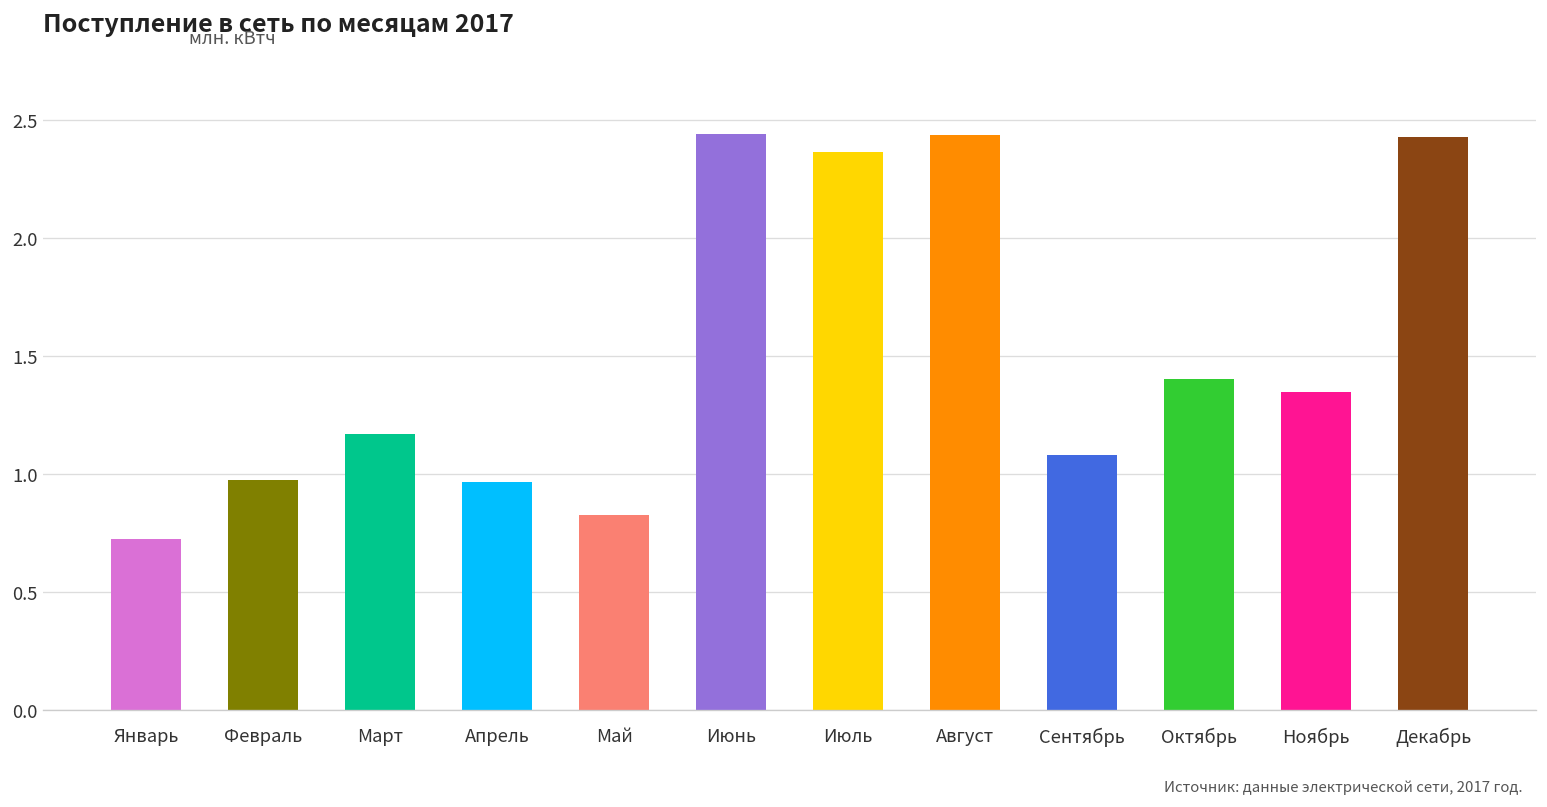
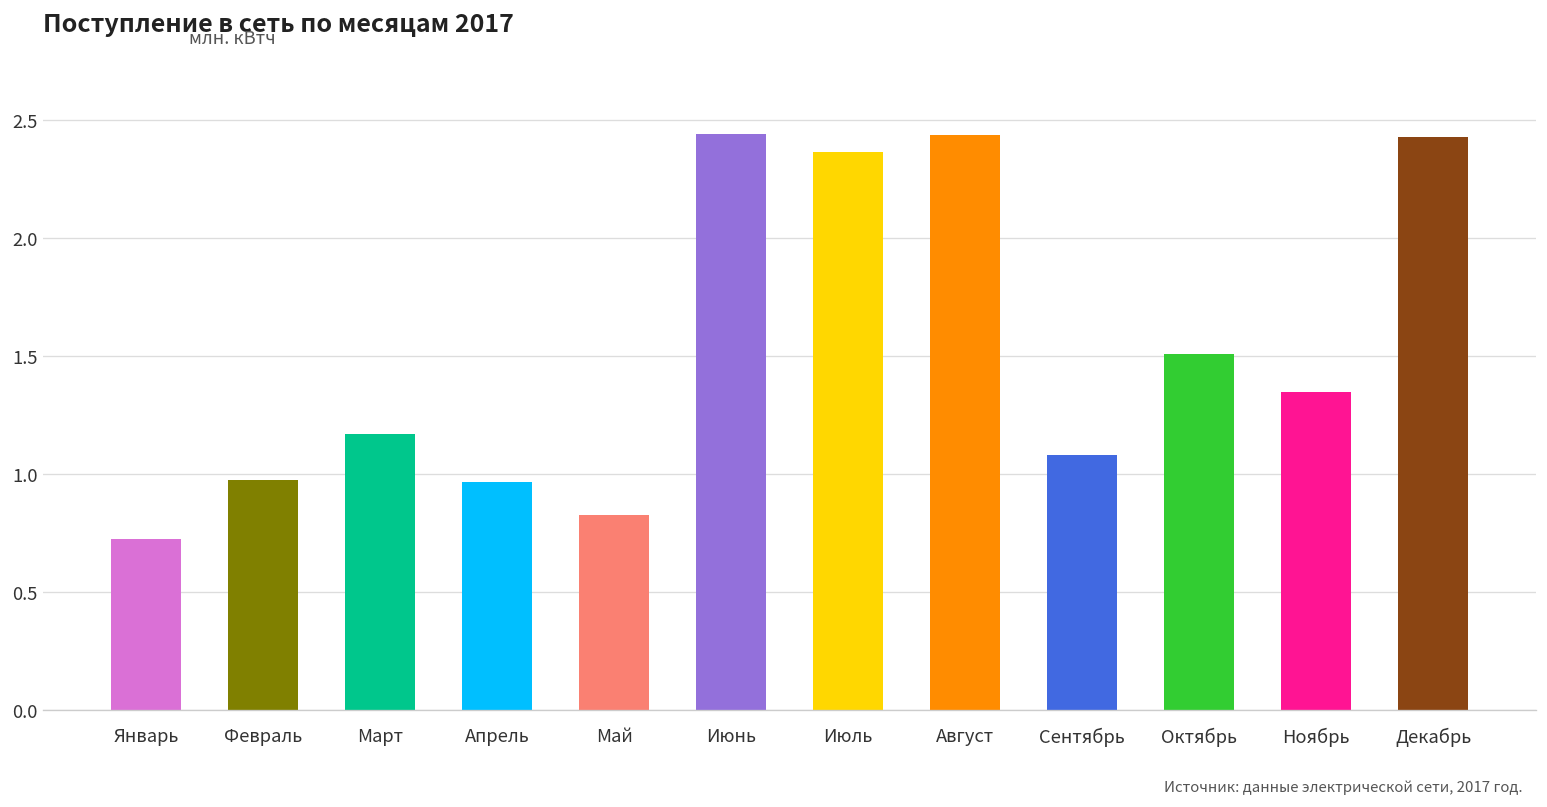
Октябрь: 1.40 -> 1.51
